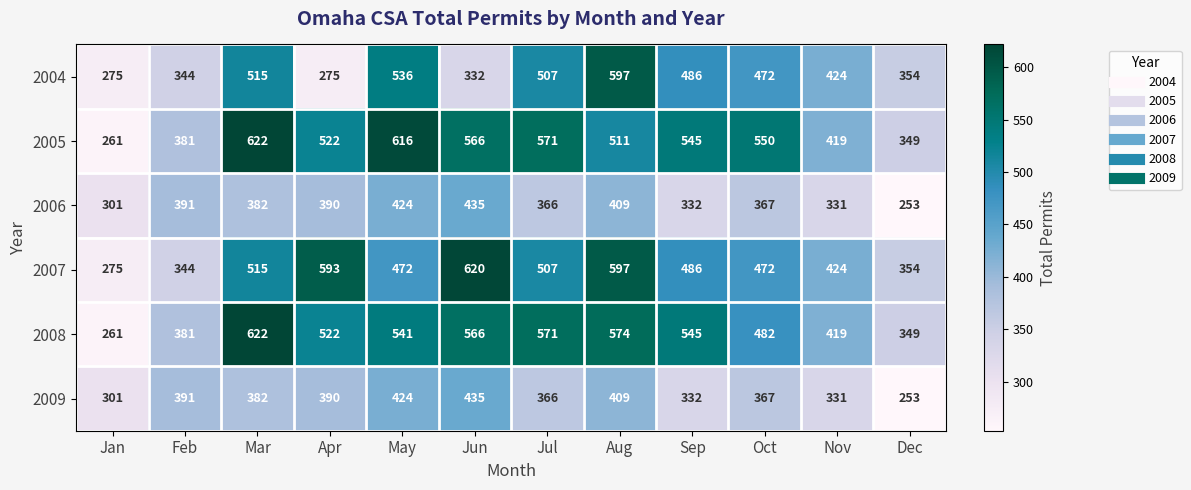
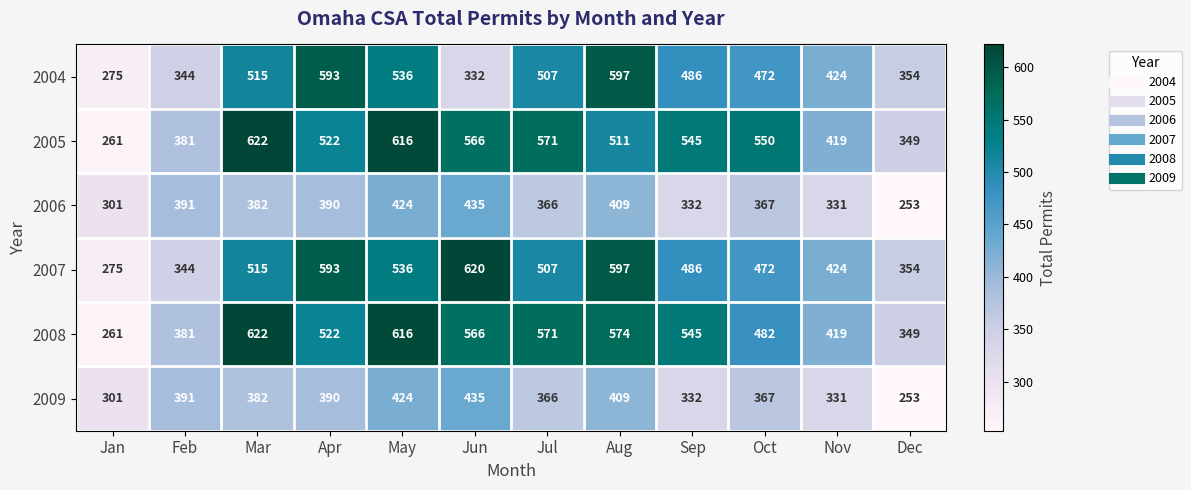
2004, Apr: 275 -> 593
2007, May: 472 -> 536
2008, May: 541 -> 616
